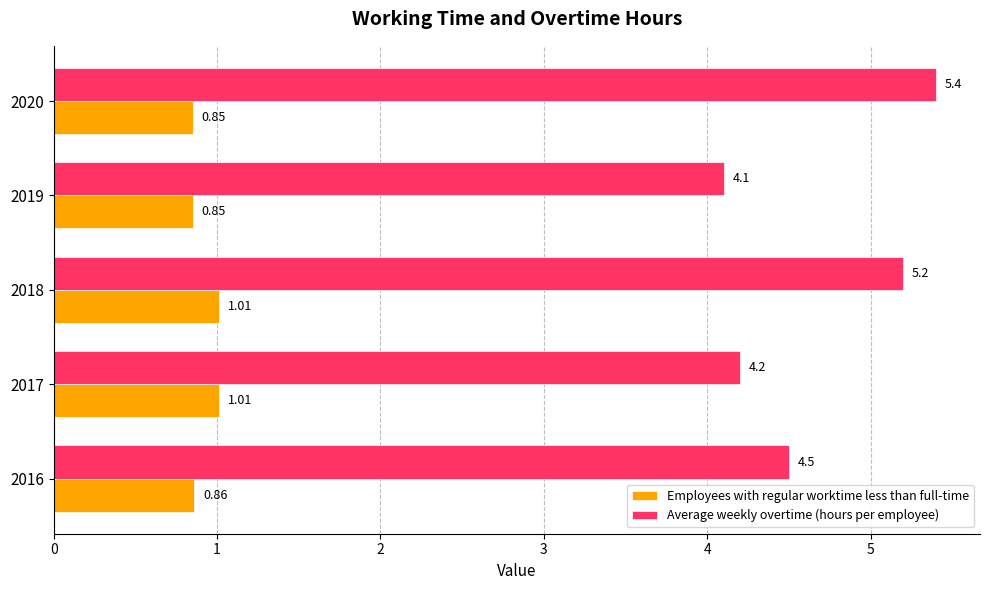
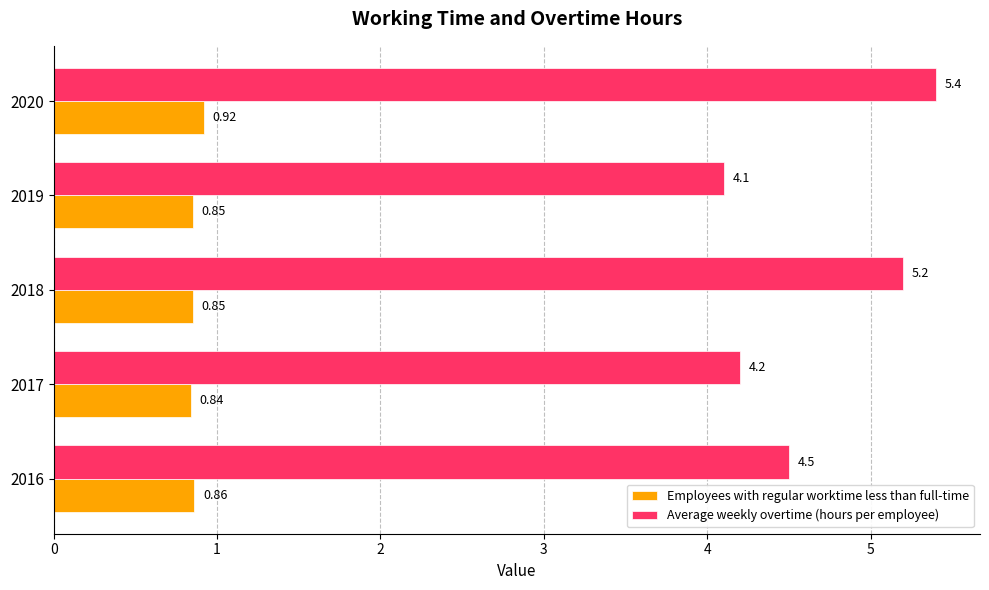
Employees with regular worktime less than full-time, 2020: 0.85 -> 0.92
Employees with regular worktime less than full-time, 2018: 1.01 -> 0.85
Employees with regular worktime less than full-time, 2017: 1.01 -> 0.84
